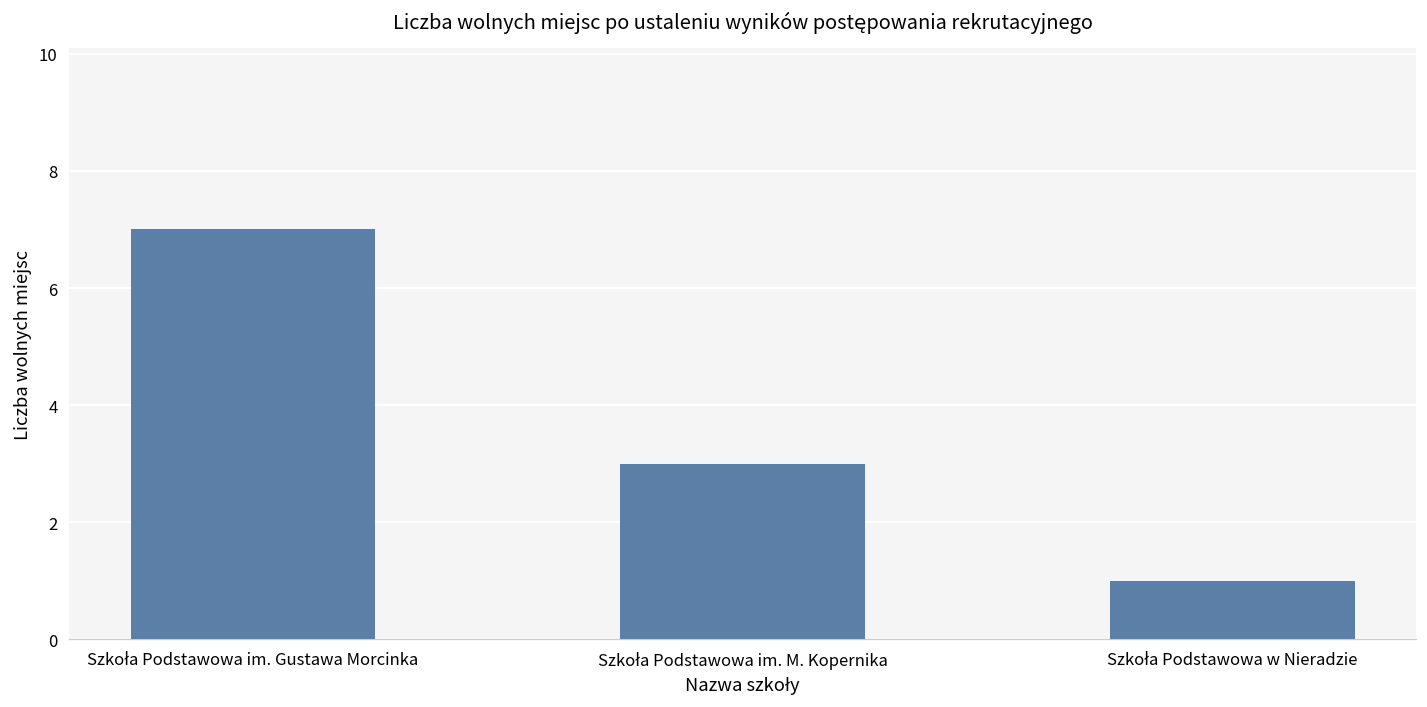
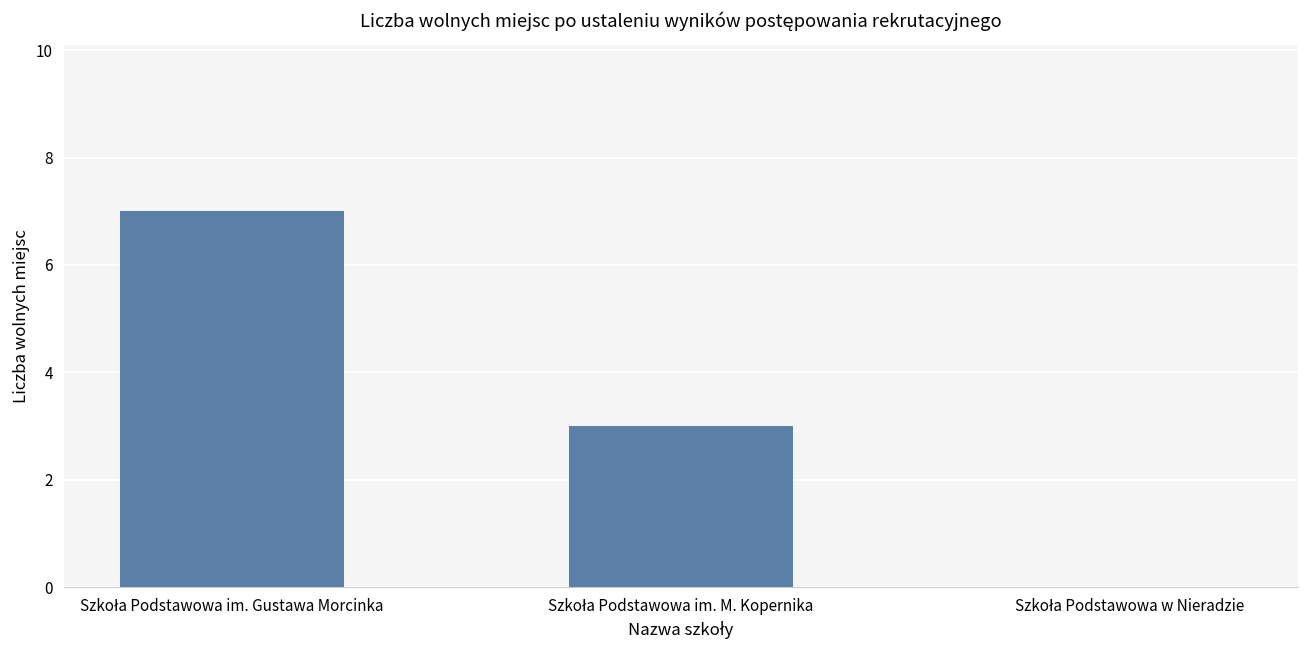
Szkoła Podstawowa w Nieradzie: 1 -> 0
